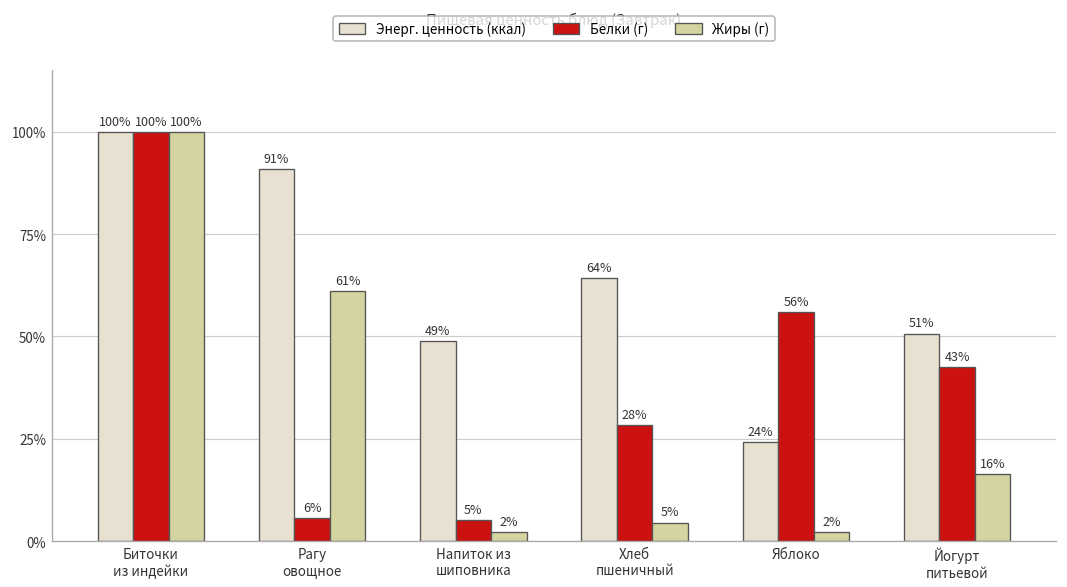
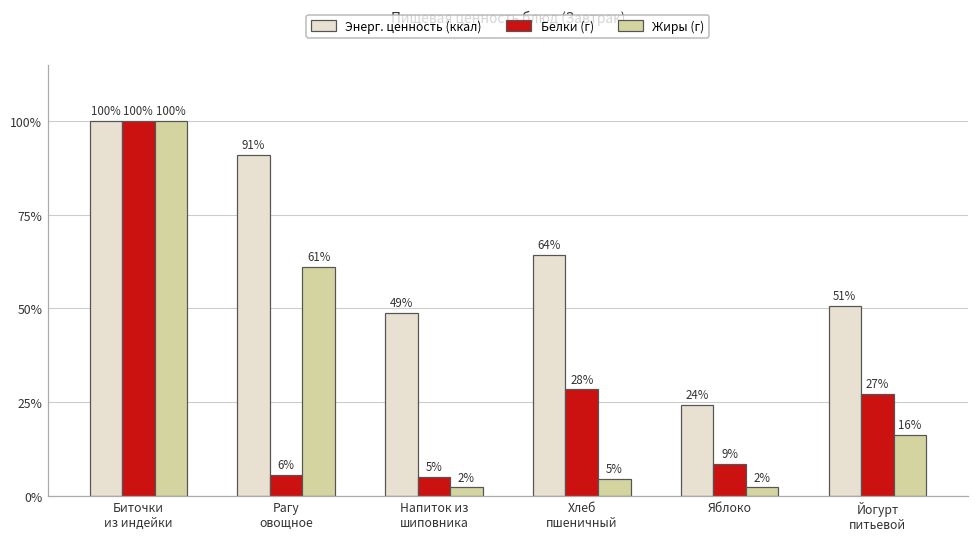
Белки (г), Яблоко: 56% -> 9%
Белки (г), Йогурт питьевой: 43% -> 27%
